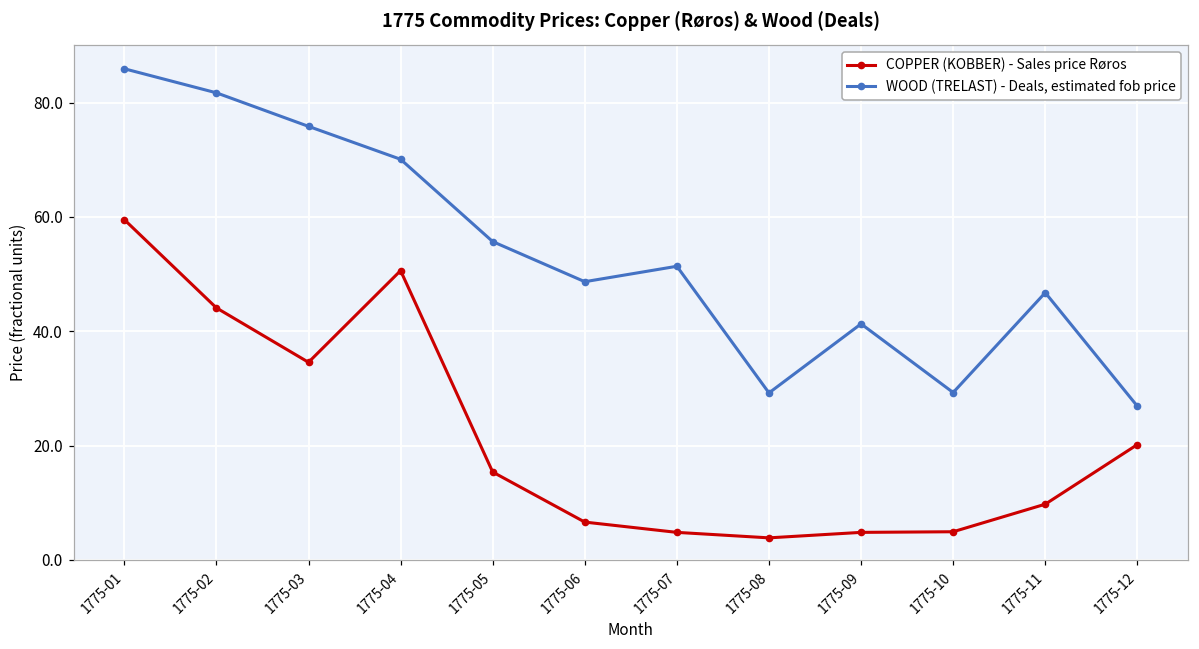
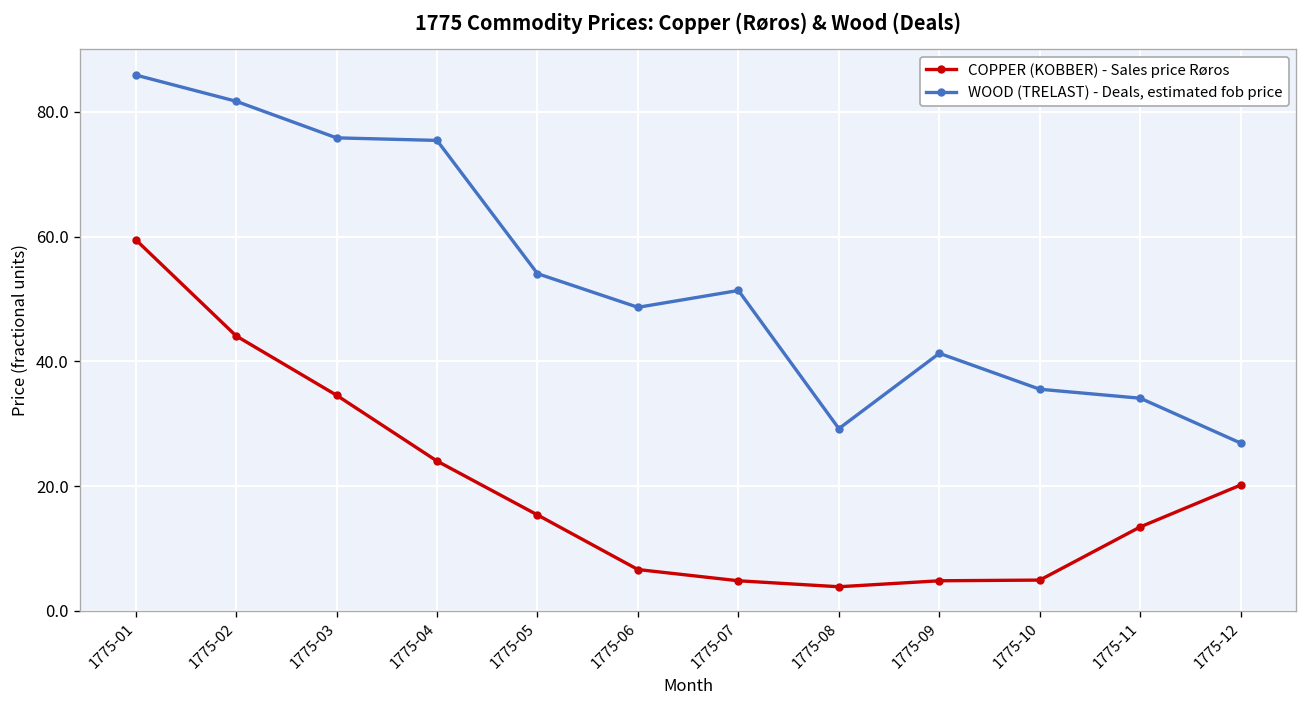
COPPER (KOBBER) - Sales price Røros, 1775-04: 51 -> 24
WOOD (TRELAST) - Deals, estimated fob price, 1775-04: 70 -> 75
WOOD (TRELAST) - Deals, estimated fob price, 1775-05: 56 -> 54
WOOD (TRELAST) - Deals, estimated fob price, 1775-10: 29 -> 36
COPPER (KOBBER) - Sales price Røros, 1775-11: 10 -> 13
WOOD (TRELAST) - Deals, estimated fob price, 1775-11: 47 -> 34
